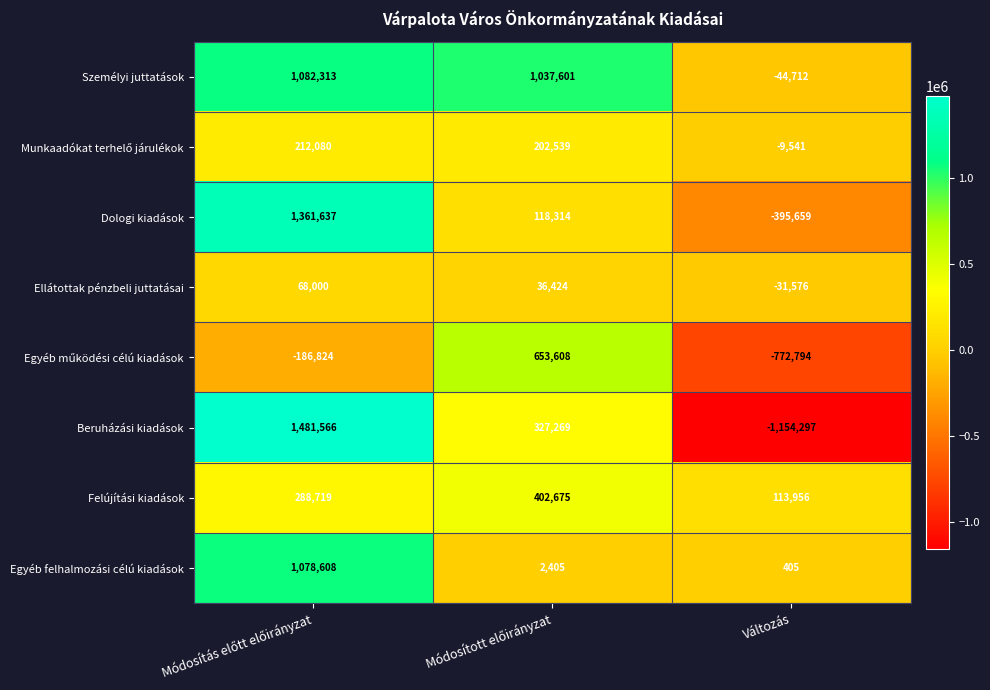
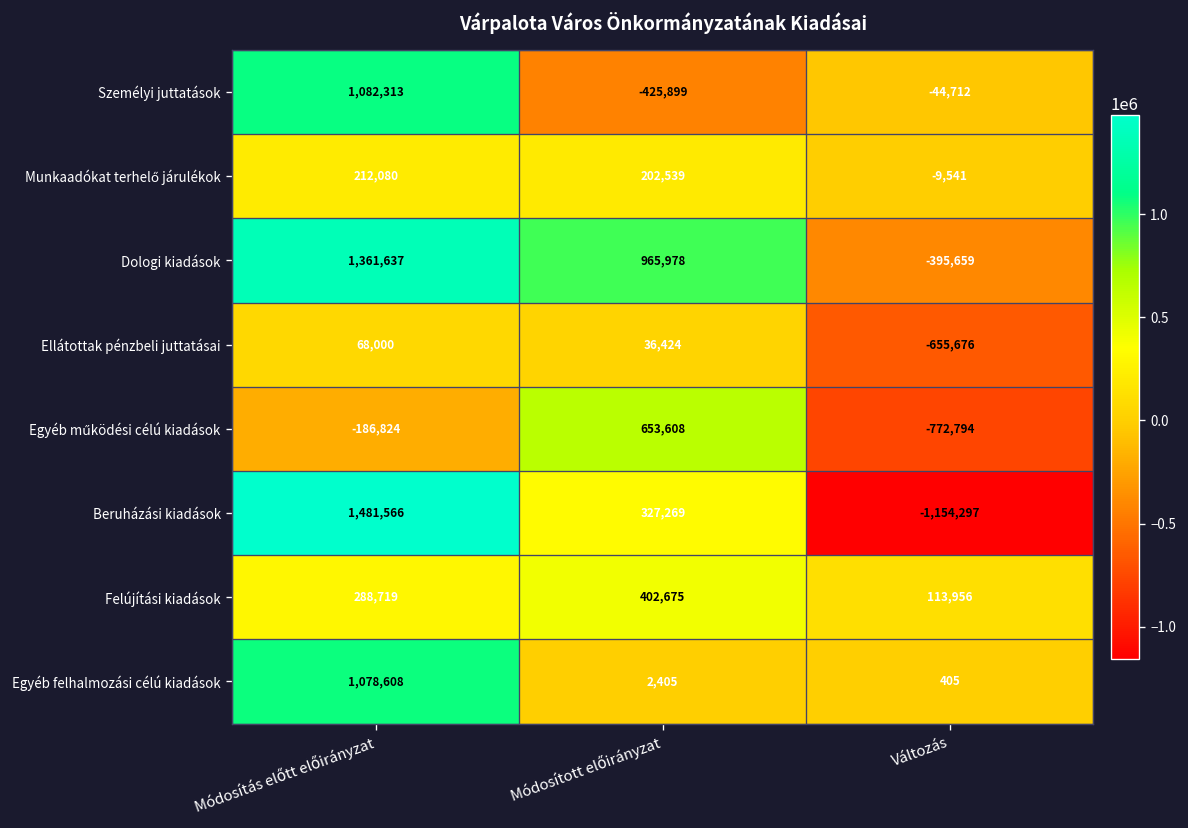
Személyi juttatások, Módosított előirányzat: 1,037,601 -> -425,899
Dologi kiadások, Módosított előirányzat: 118,314 -> 965,978
Ellátottak pénzbeli juttatásai, Változás: -31,576 -> -655,676
